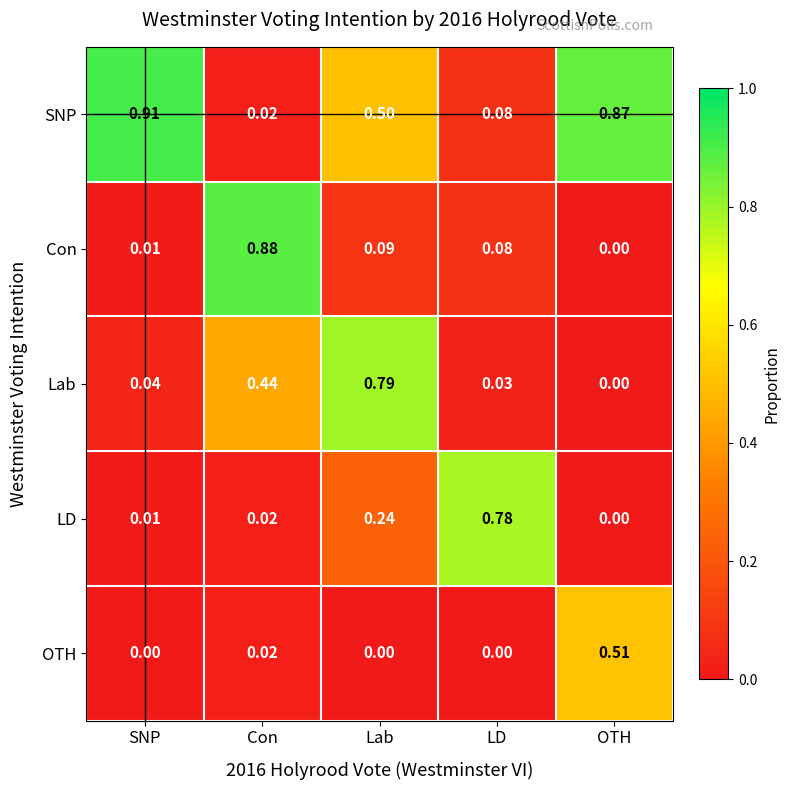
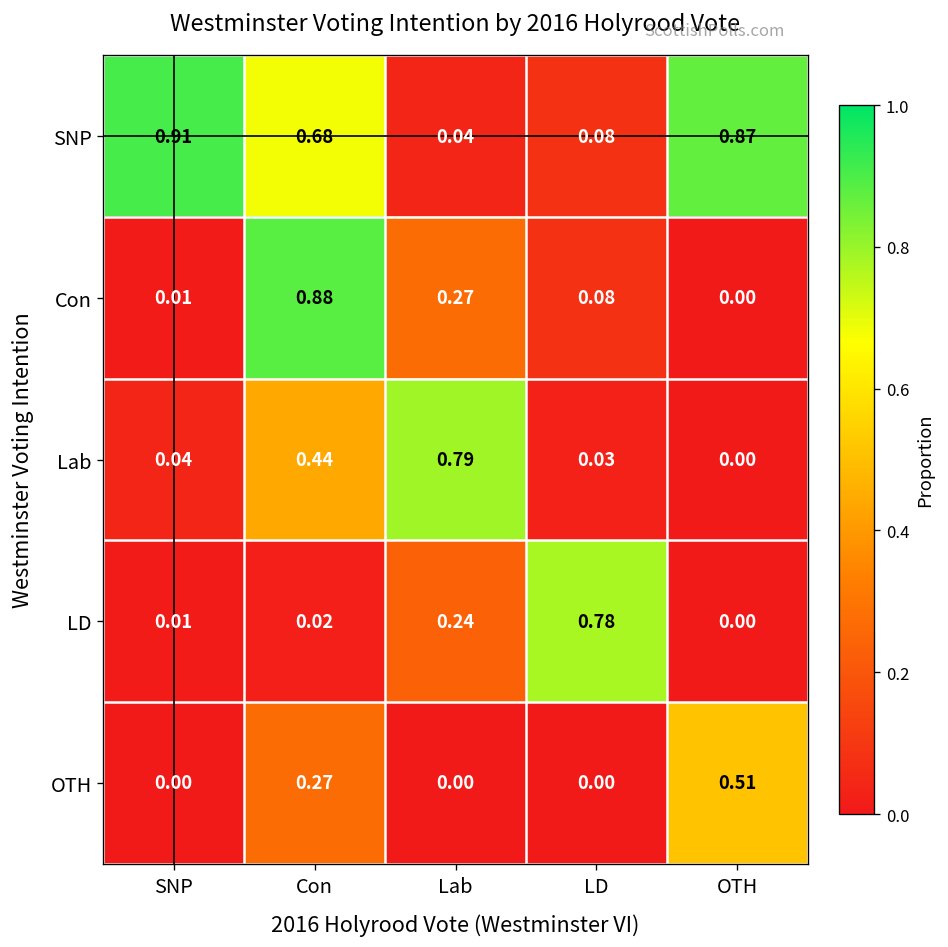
SNP, Con: 0.02 -> 0.68
SNP, Lab: 0.50 -> 0.04
Con, Lab: 0.09 -> 0.27
OTH, Con: 0.02 -> 0.27
